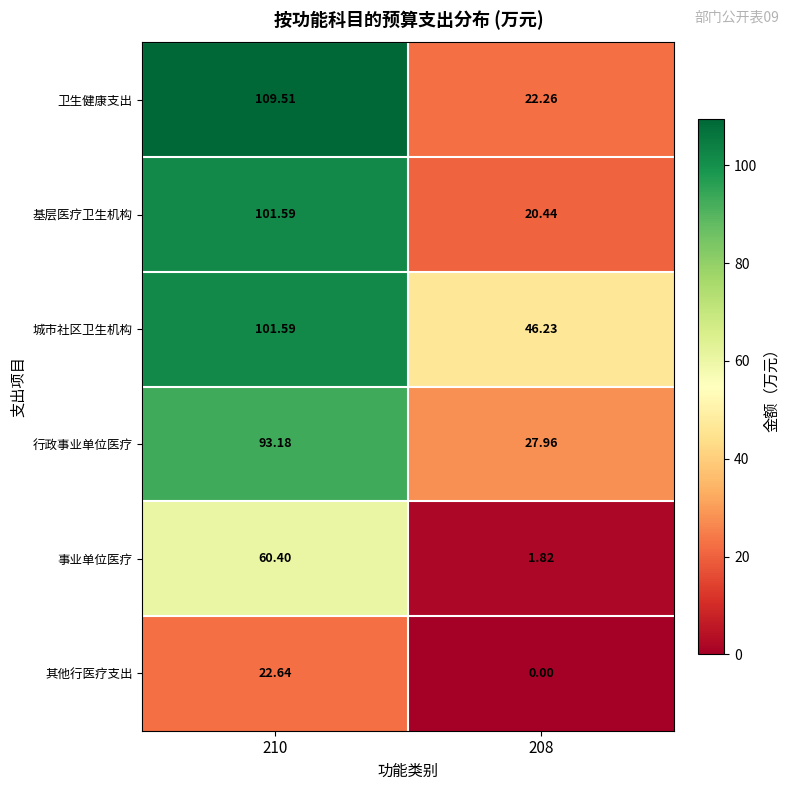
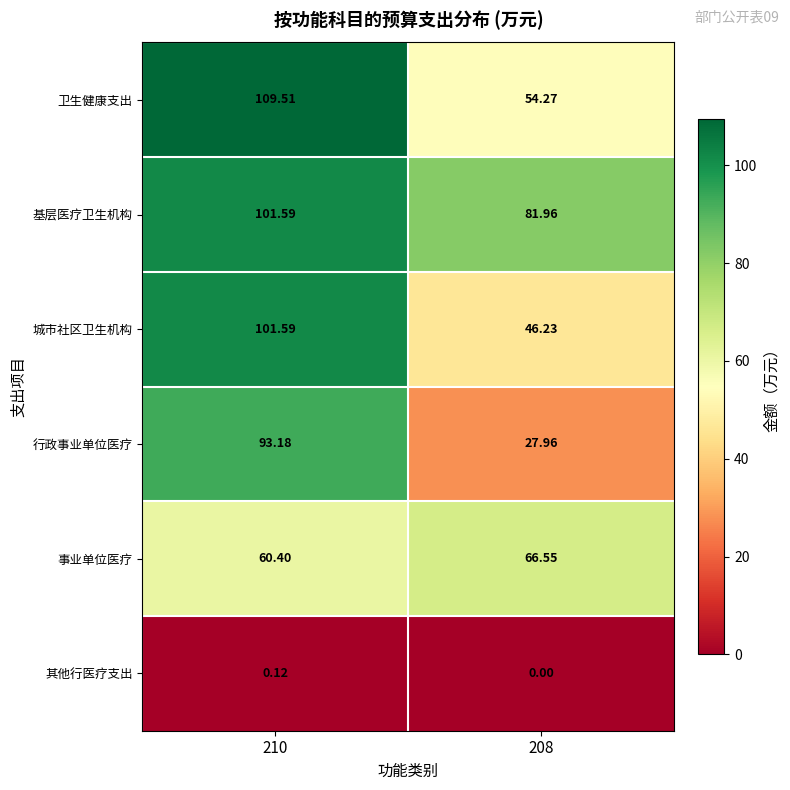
卫生健康支出, 208: 22.26 -> 54.27
基层医疗卫生机构, 208: 20.44 -> 81.96
事业单位医疗, 208: 1.82 -> 66.55
其他行医疗支出, 210: 22.64 -> 0.12
